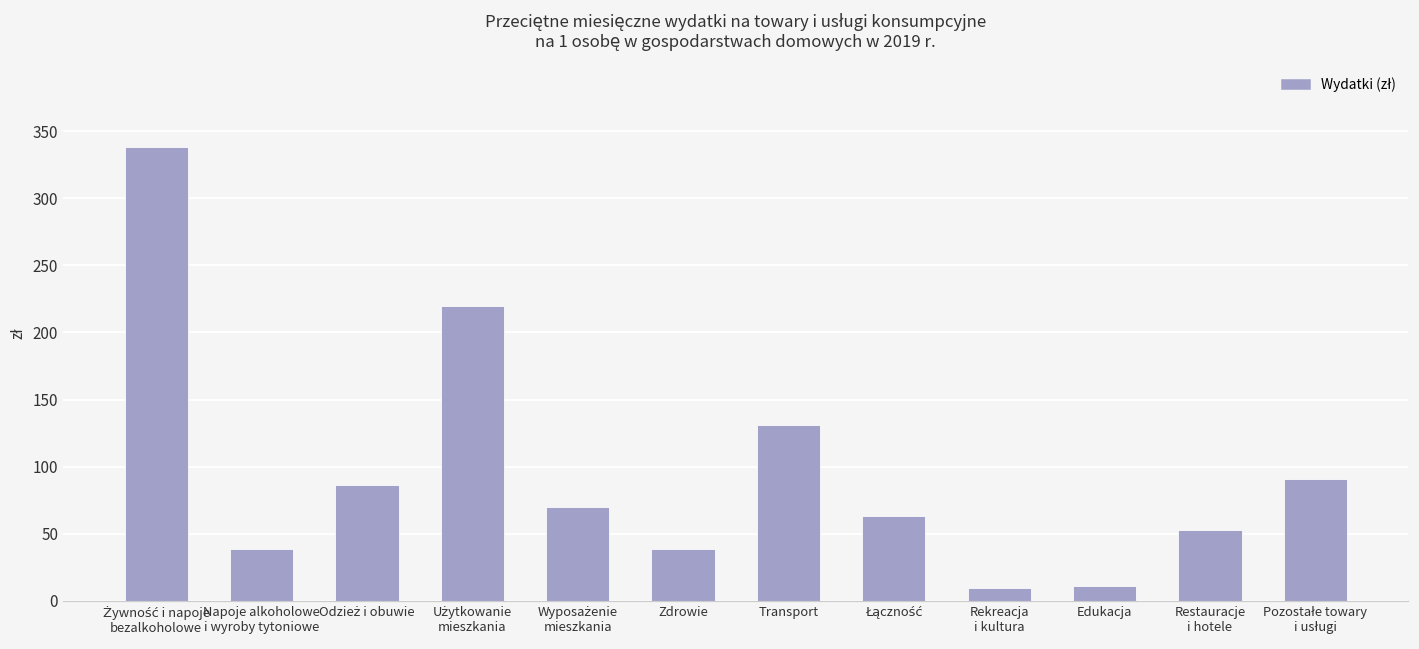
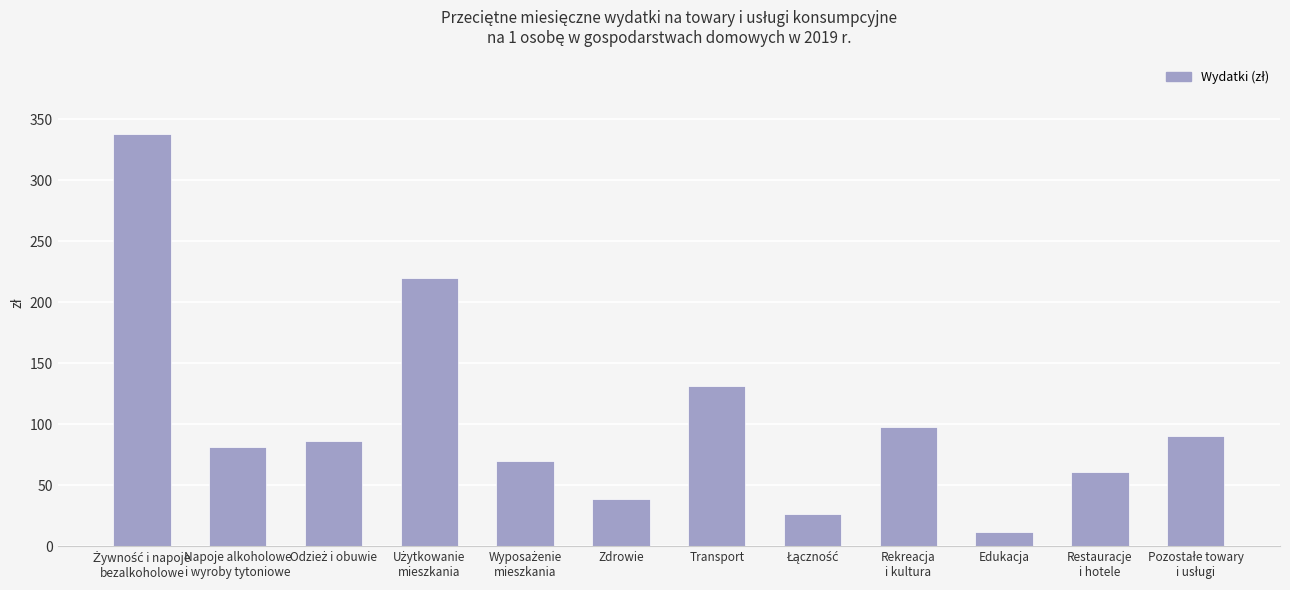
Napoje alkoholowe i wyroby tytoniowe: 39 -> 81
Łączność: 63 -> 27
Rekreacja i kultura: 10 -> 98
Restauracje i hotele: 53 -> 61
